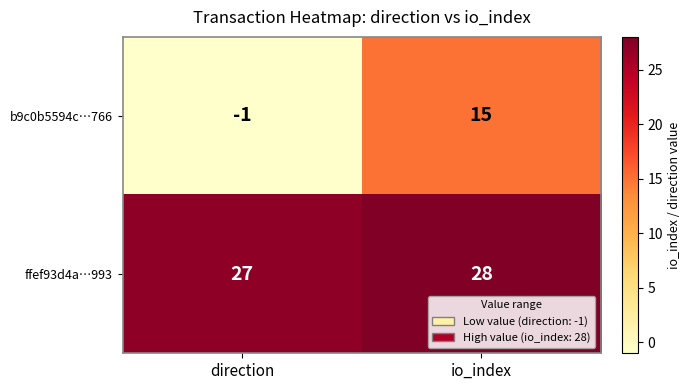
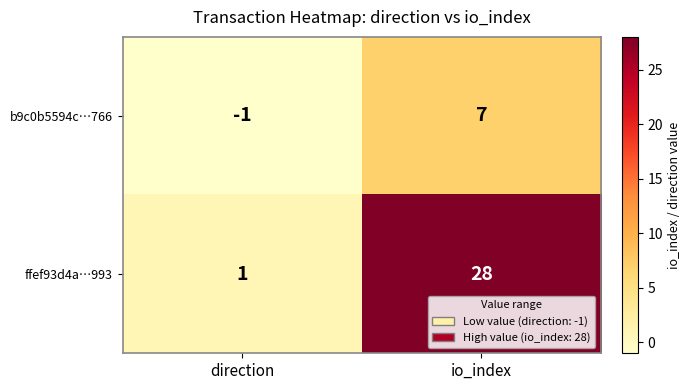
b9c0b5594c…766, io_index: 15 -> 7
ffef93d4a…993, direction: 27 -> 1
